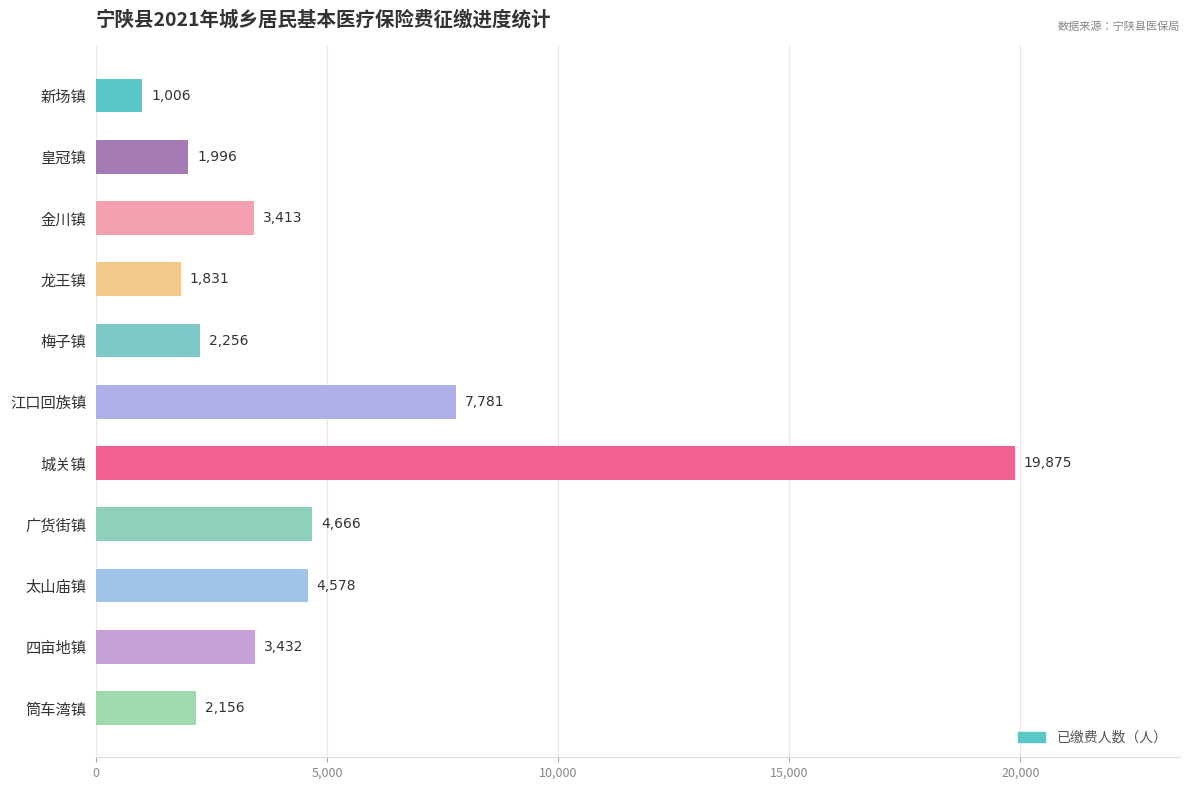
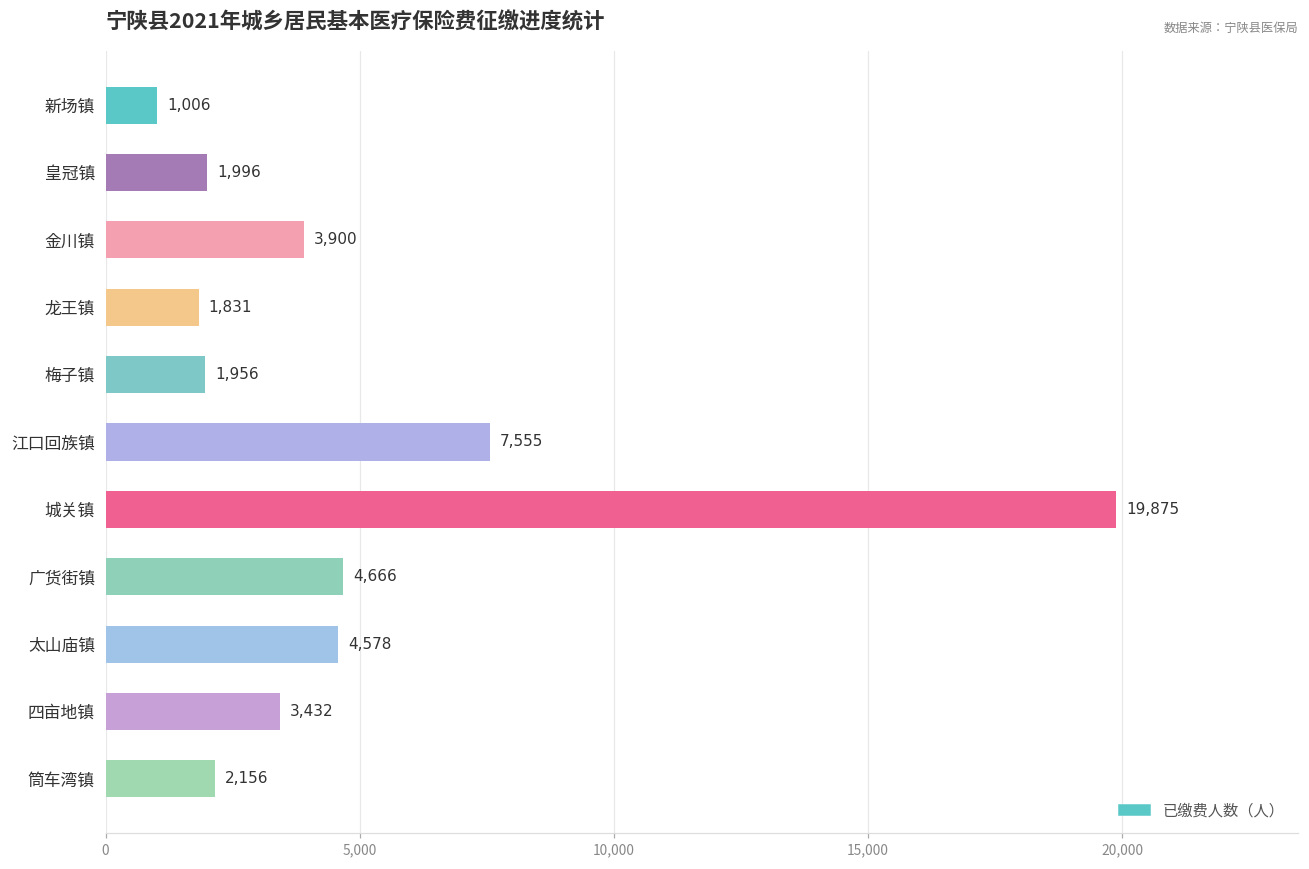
金川镇: 3,413 -> 3,900
梅子镇: 2,256 -> 1,956
江口回族镇: 7,781 -> 7,555
